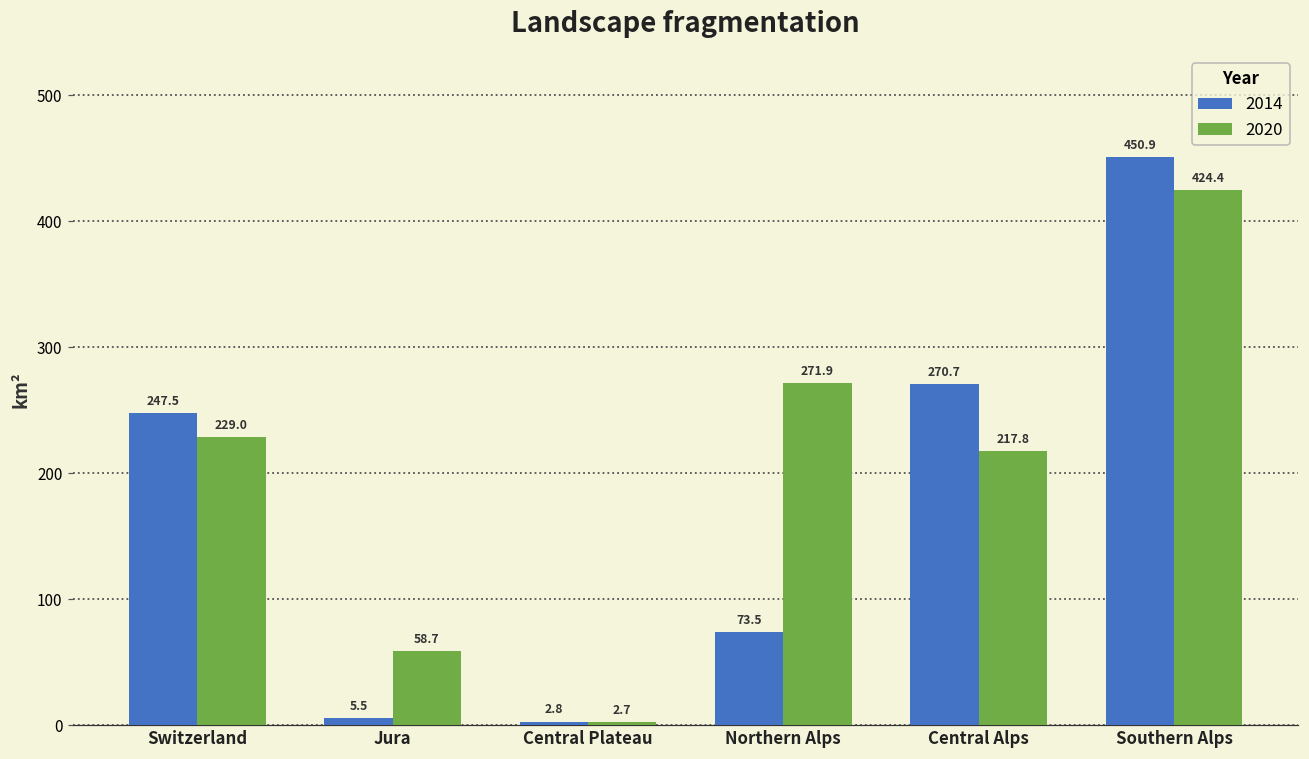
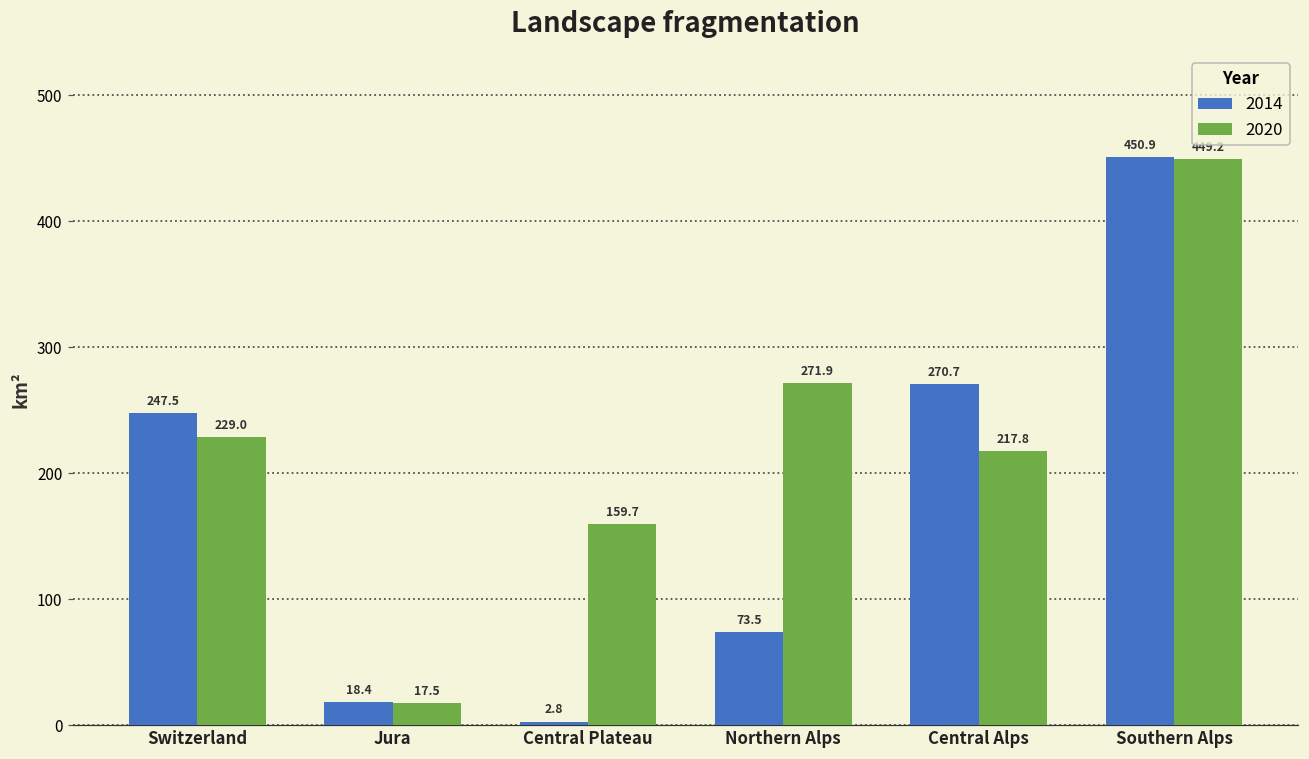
2014, Jura: 5.5 -> 18.4
2020, Jura: 58.7 -> 17.5
2020, Central Plateau: 2.7 -> 159.7
2020, Southern Alps: 424 -> 449
